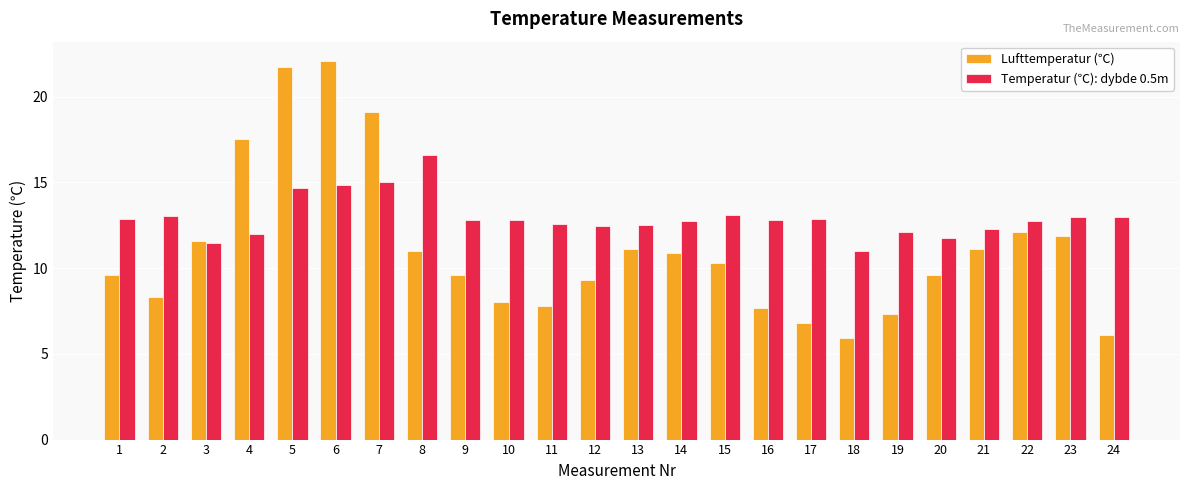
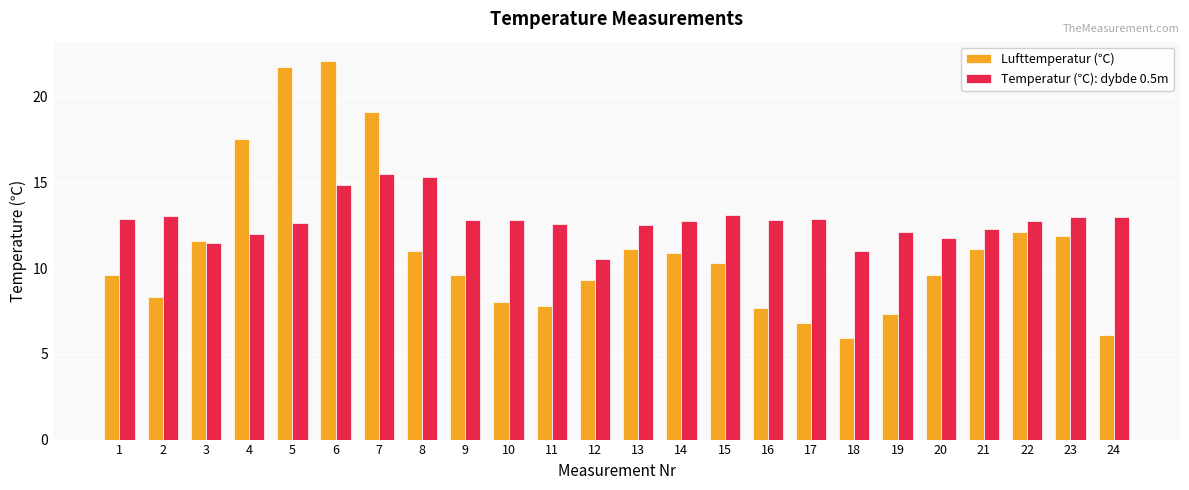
Temperatur (℃): dybde 0.5m, 5: 14.7 -> 12.7
Temperatur (℃): dybde 0.5m, 7: 15.0 -> 15.5
Temperatur (℃): dybde 0.5m, 8: 16.6 -> 15.3
Temperatur (℃): dybde 0.5m, 12: 12.5 -> 10.5
